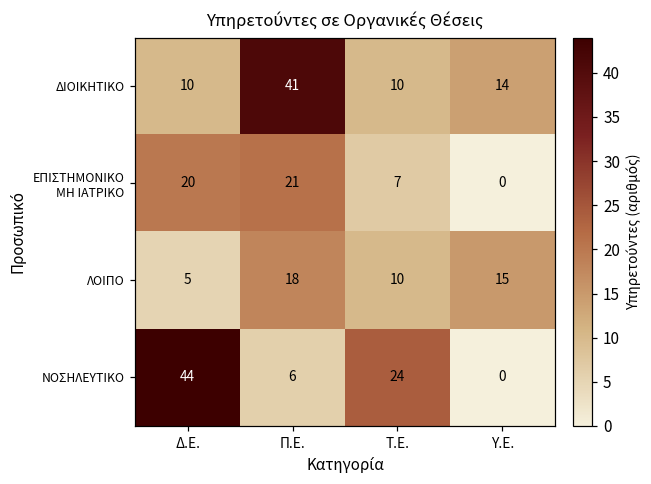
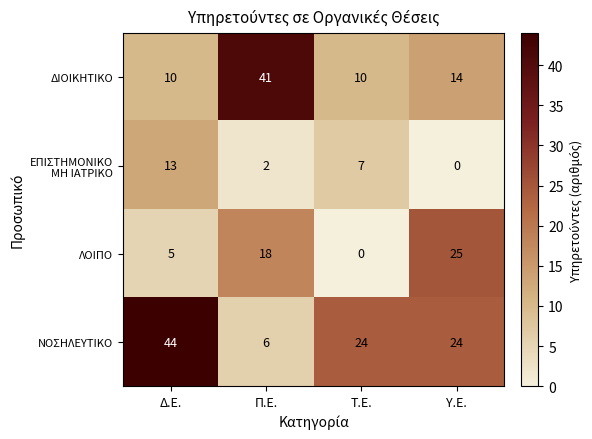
ΕΠΙΣΤΗΜΟΝΙΚΟ ΜΗ ΙΑΤΡΙΚΟ, Δ.Ε.: 20 -> 13
ΕΠΙΣΤΗΜΟΝΙΚΟ ΜΗ ΙΑΤΡΙΚΟ, Π.Ε.: 21 -> 2
ΛΟΙΠΟ, Τ.Ε.: 10 -> 0
ΛΟΙΠΟ, Υ.Ε.: 15 -> 25
ΝΟΣΗΛΕΥΤΙΚΟ, Υ.Ε.: 0 -> 24
